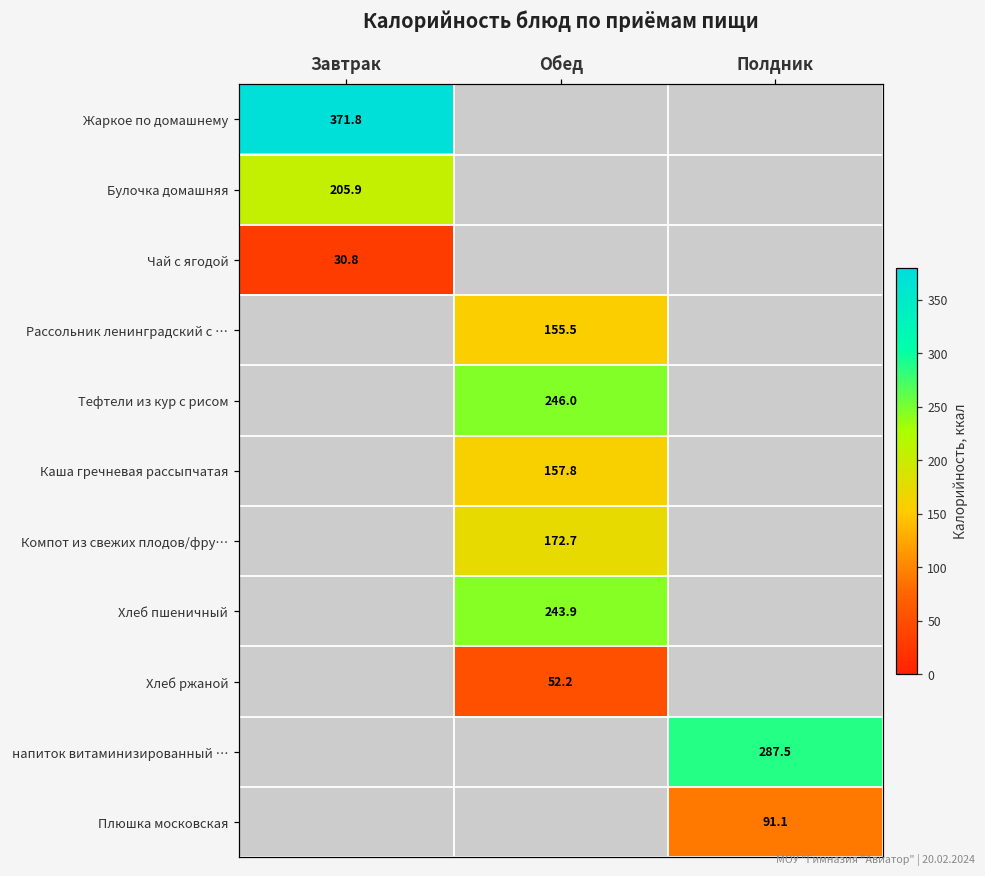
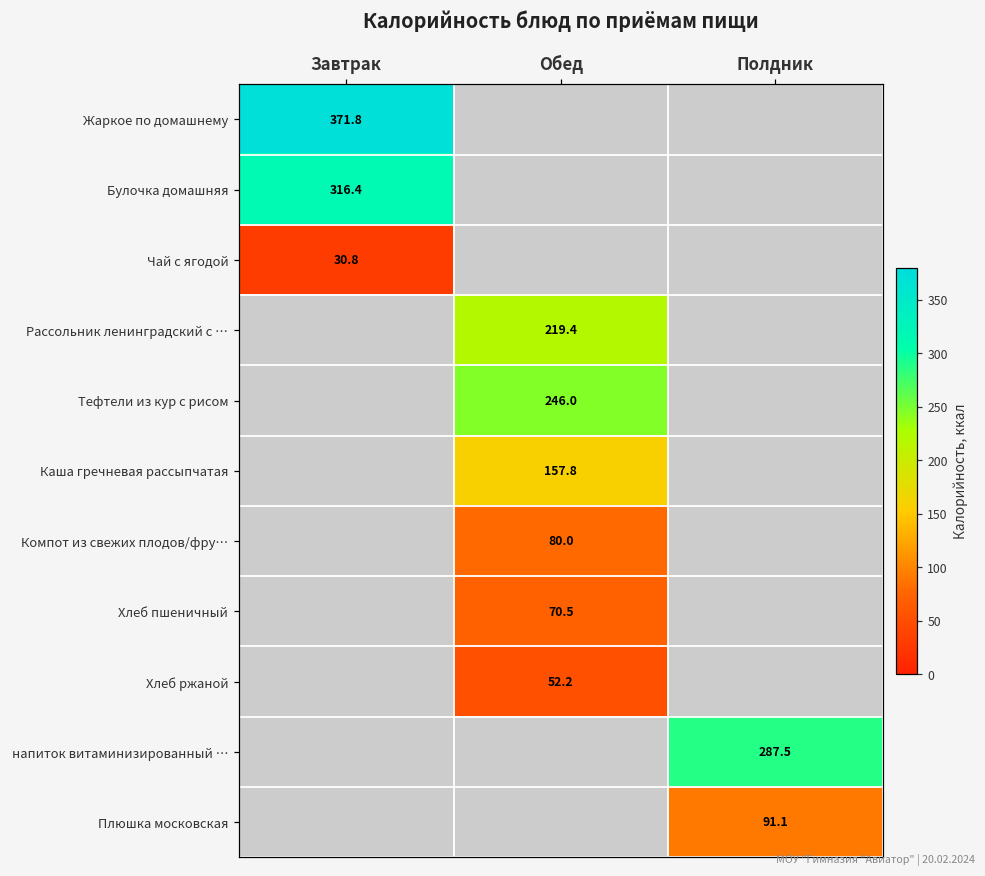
Булочка домашняя, Завтрак: 205.9 -> 316.4
Рассольник ленинградский с …, Обед: 155.5 -> 219.4
Компот из свежих плодов/фру…, Обед: 172.7 -> 80.0
Хлеб пшеничный, Обед: 243.9 -> 70.5
